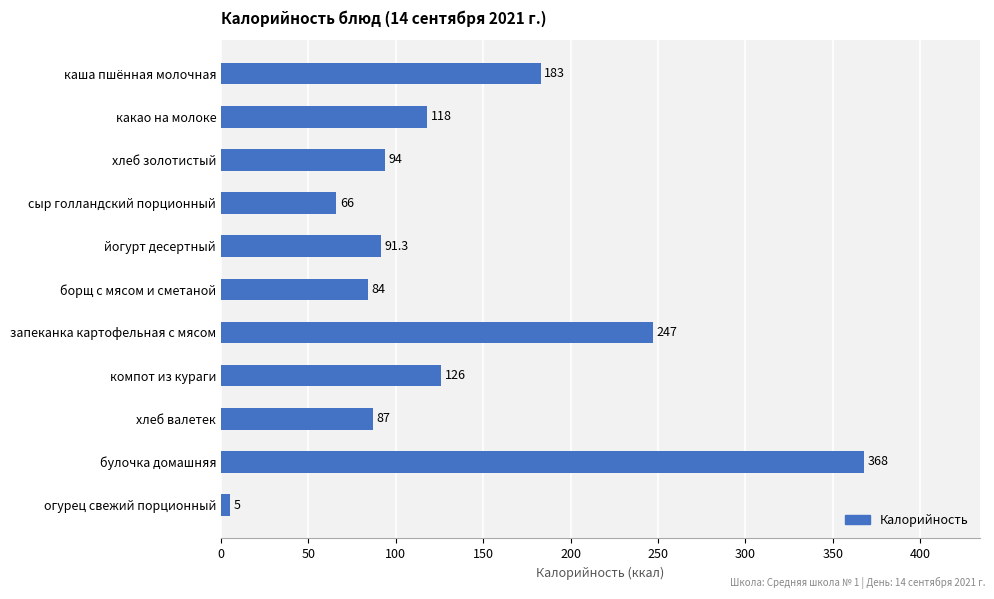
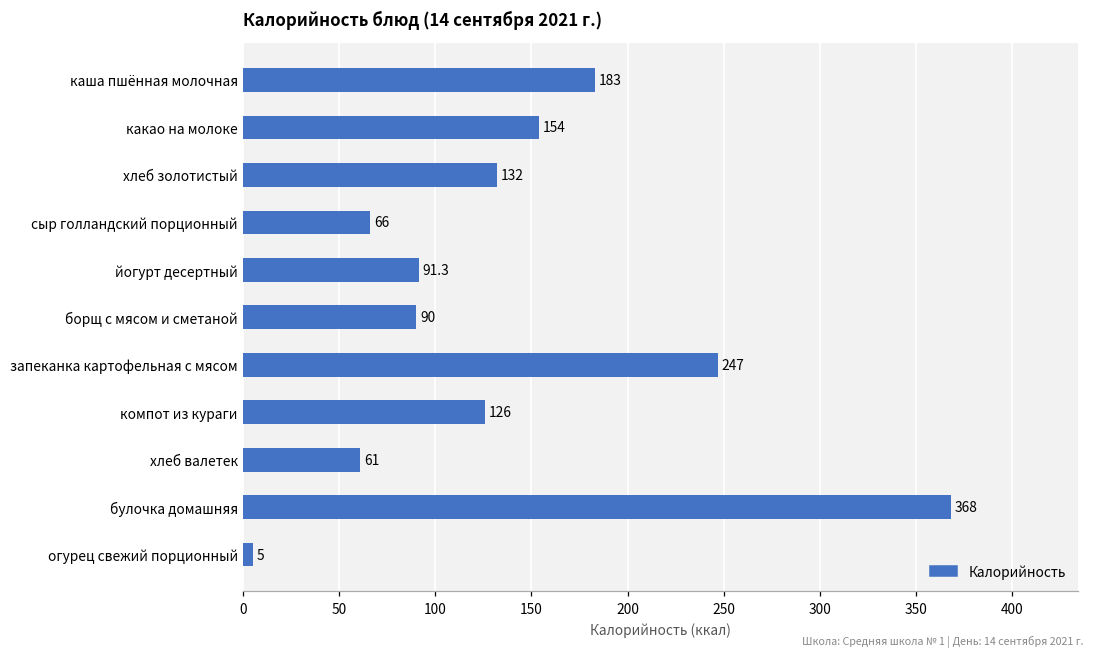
какао на молоке: 118 -> 154
хлеб золотистый: 94 -> 132
борщ с мясом и сметаной: 84 -> 90
хлеб валетек: 87 -> 61
